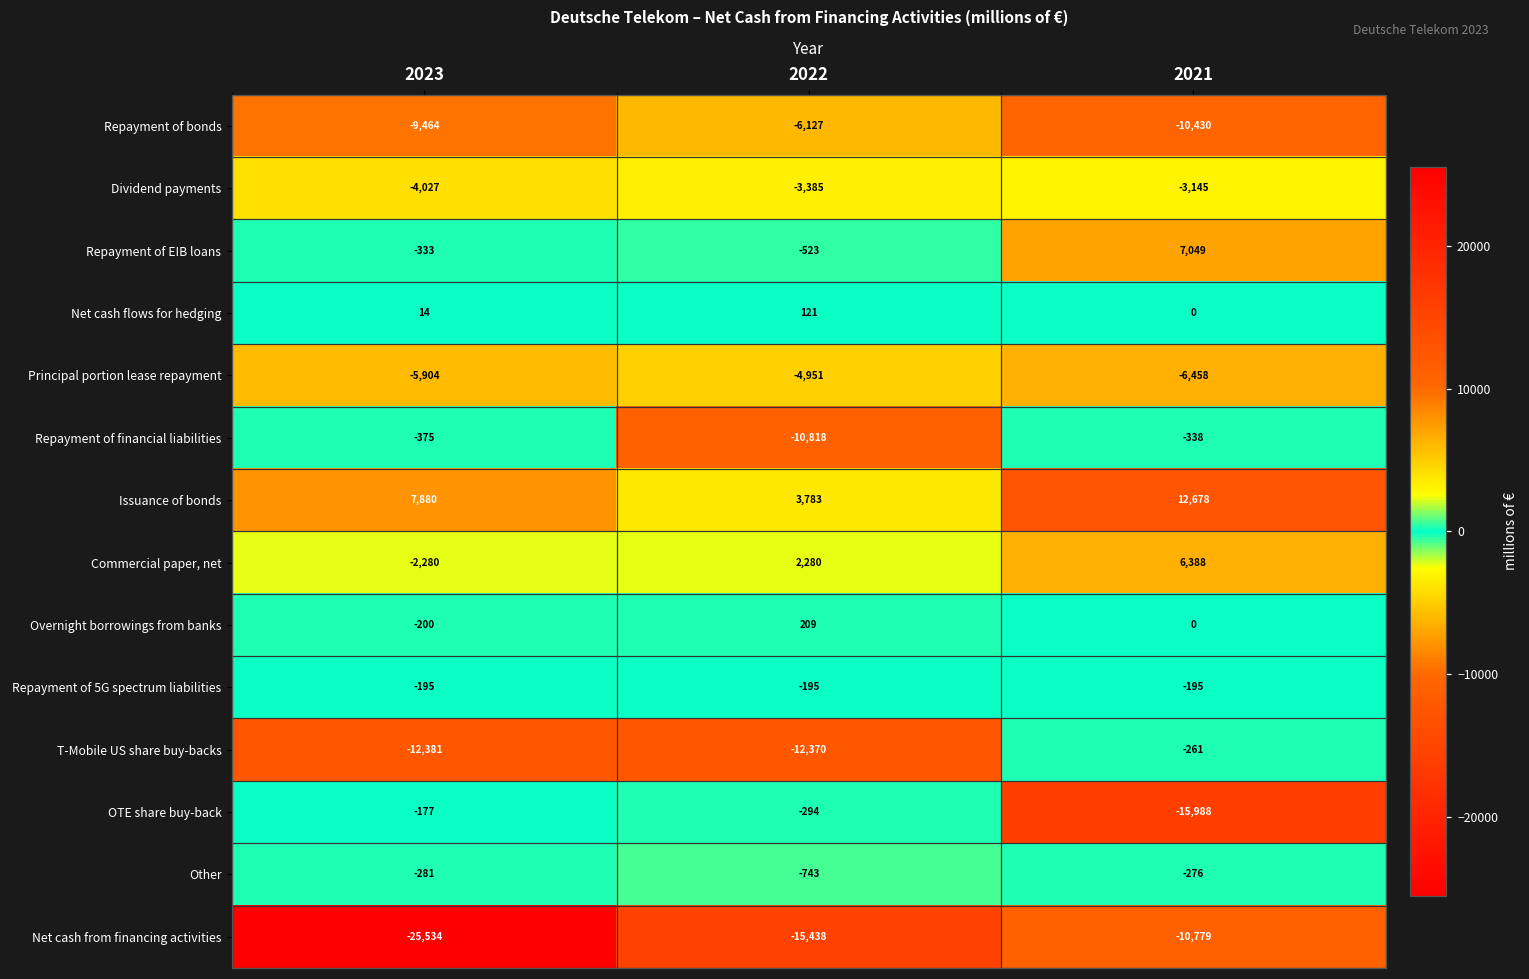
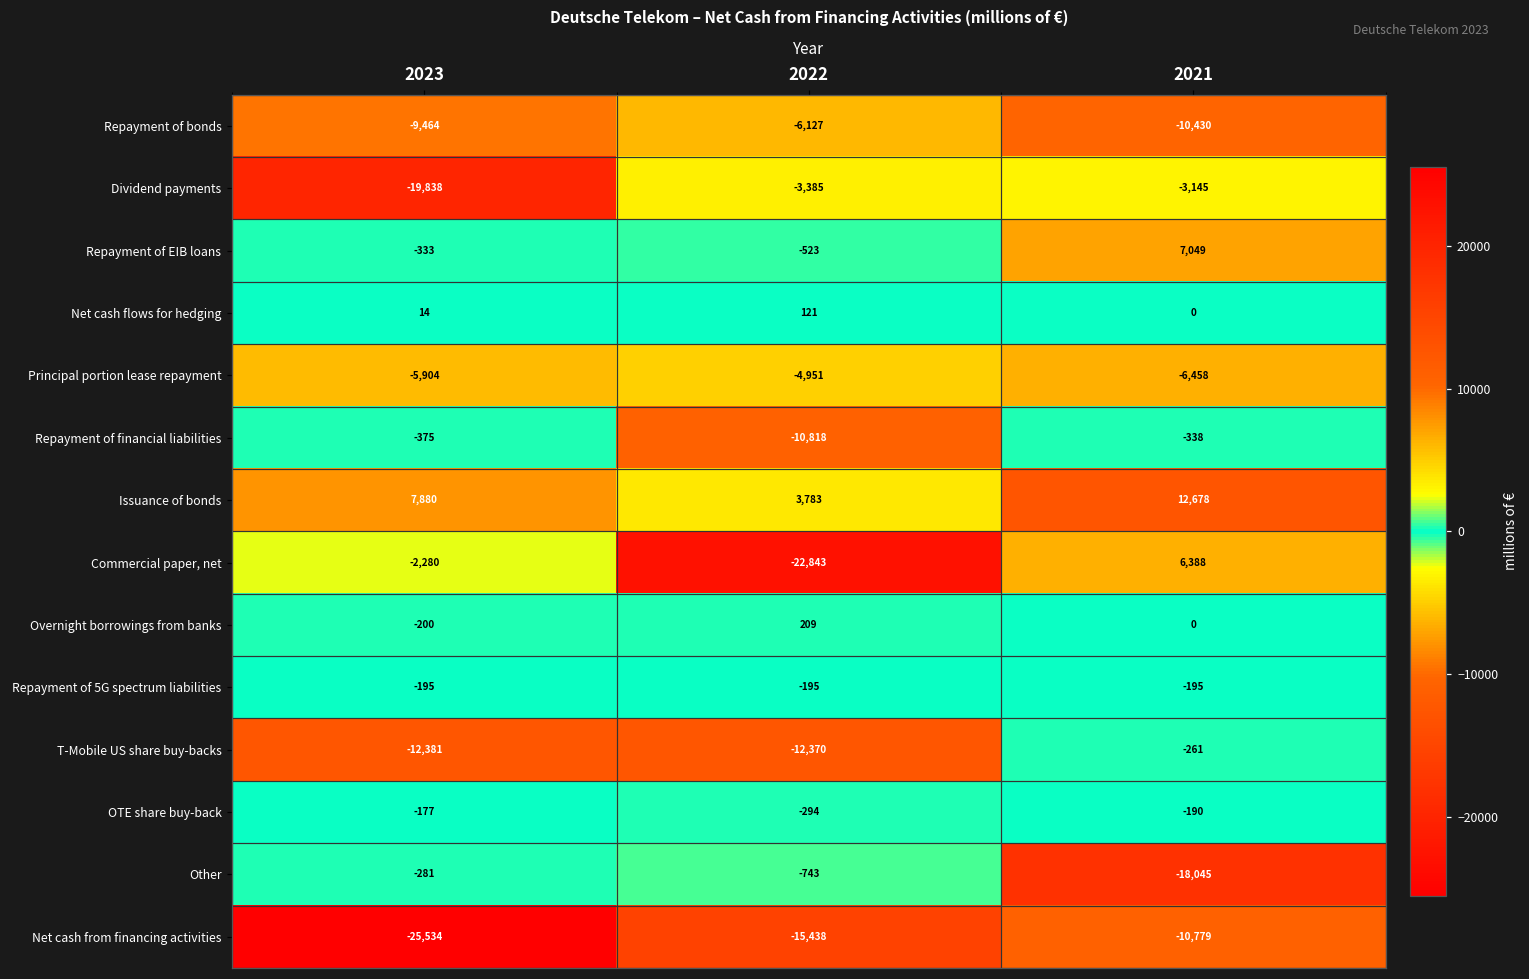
Dividend payments, 2023: -4,027 -> -19,838
Commercial paper, net, 2022: 2,280 -> -22,843
OTE share buy-back, 2021: -15,988 -> -190
Other, 2021: -276 -> -18,045
